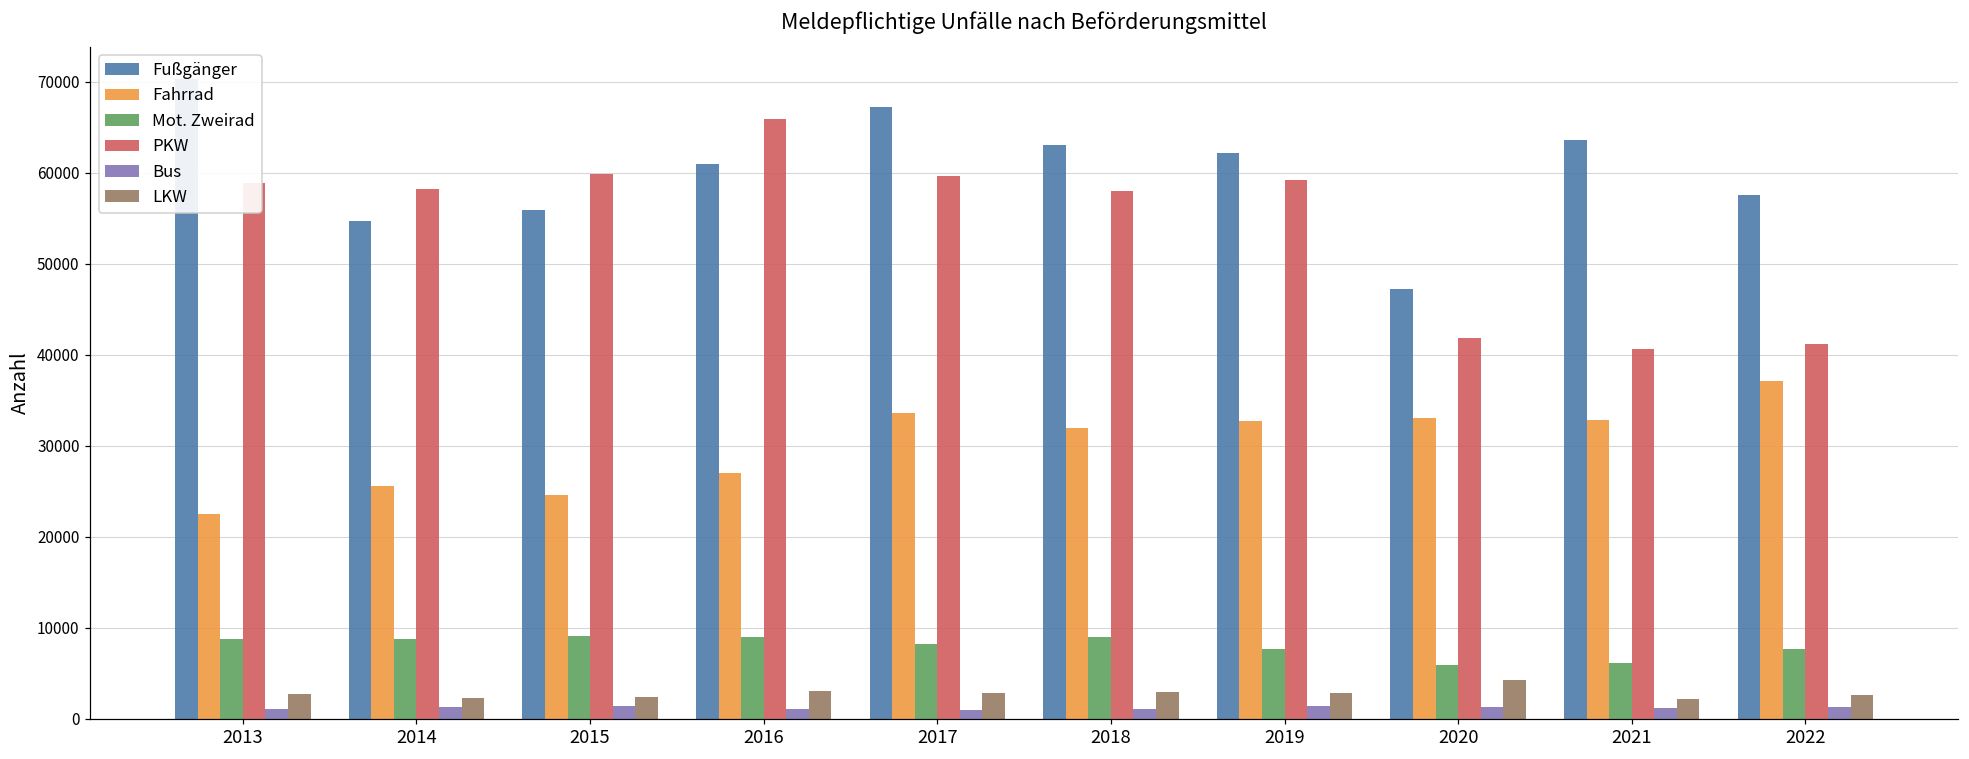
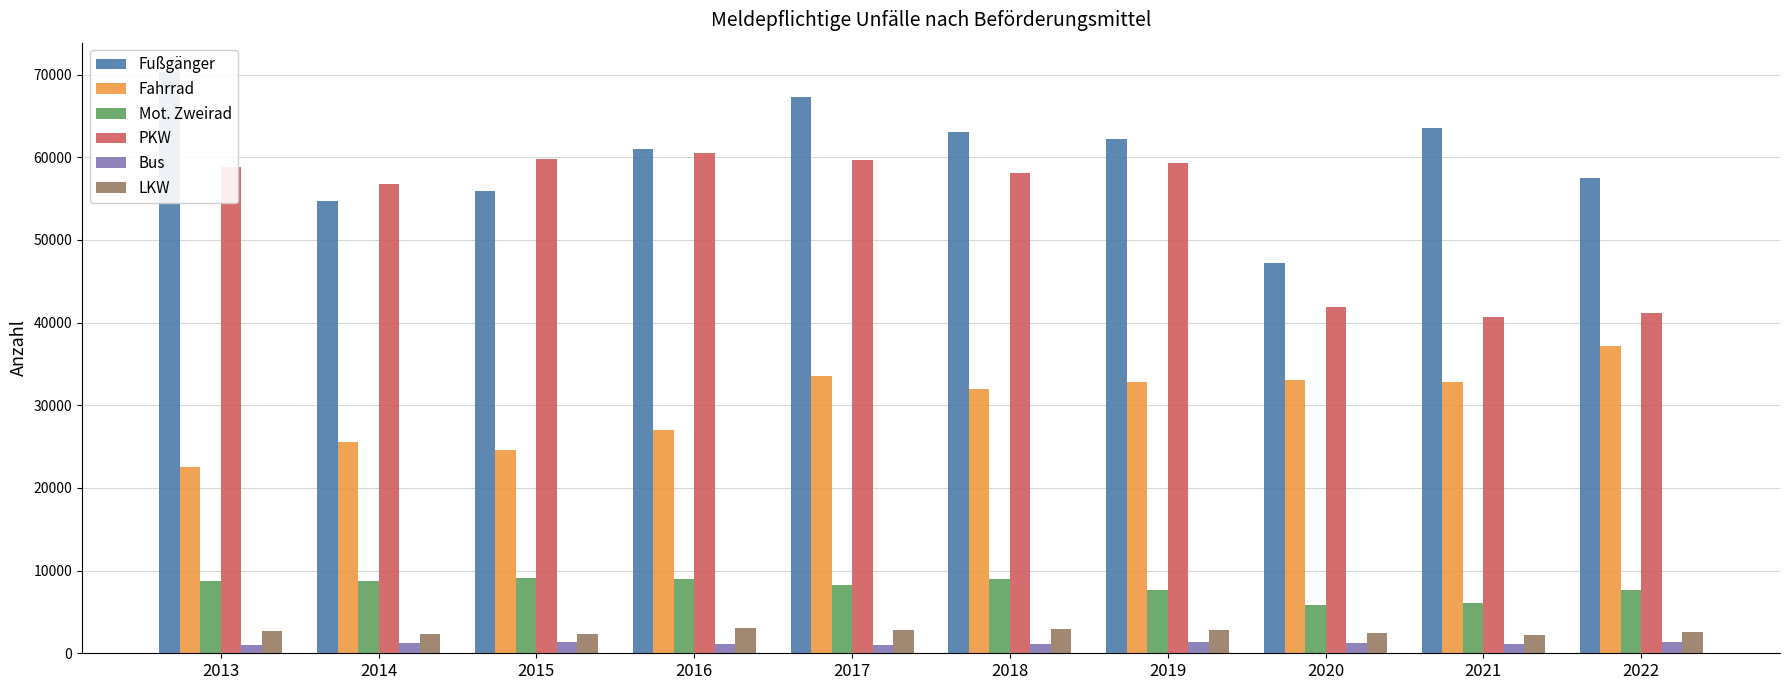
PKW, 2014: 58000 -> 57000
PKW, 2016: 66000 -> 60000
LKW, 2020: 4000 -> 2000
